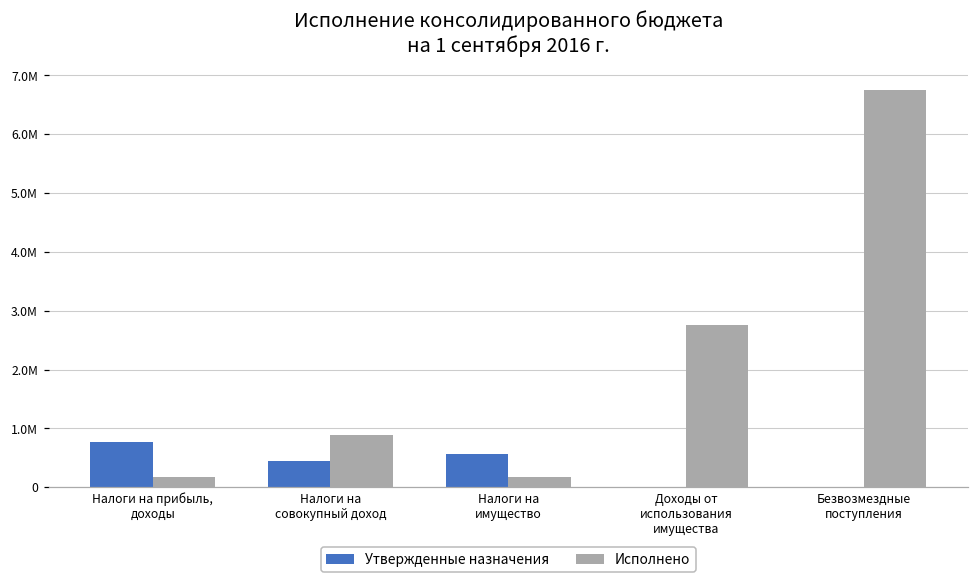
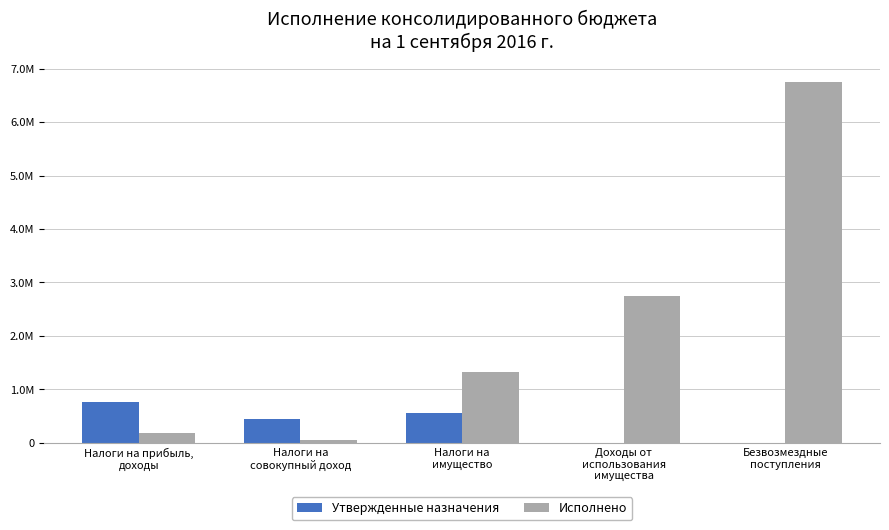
Исполнено, Налоги на совокупный доход: 900000 -> 100000
Исполнено, Налоги на имущество: 200000 -> 1300000
